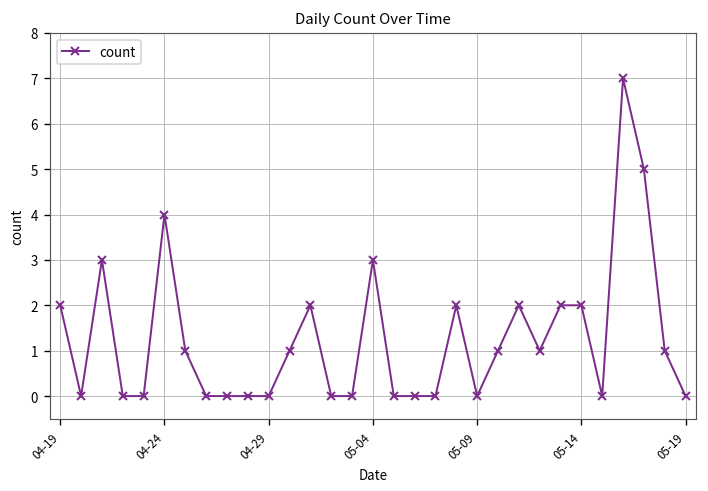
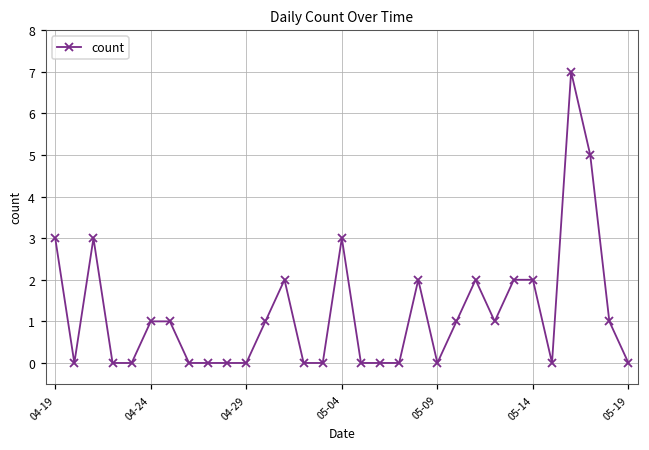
04-19: 2 -> 3
04-24: 4 -> 1
